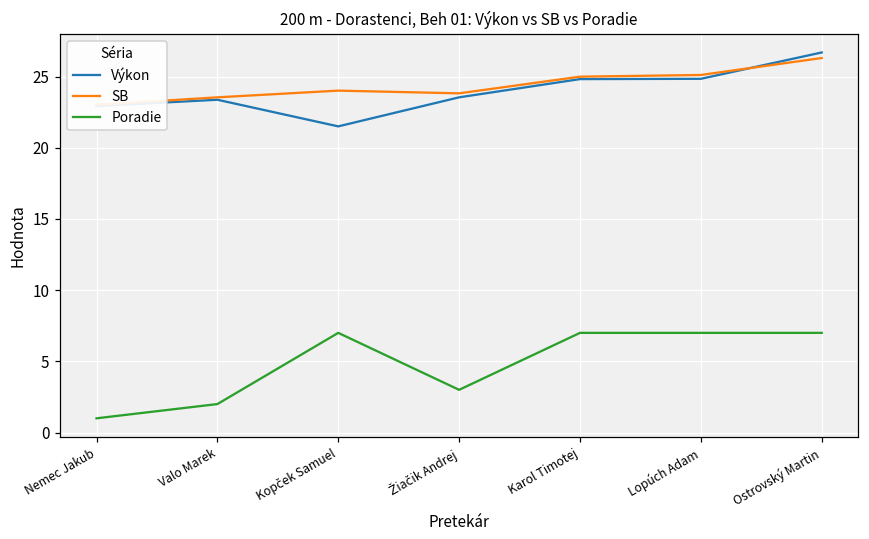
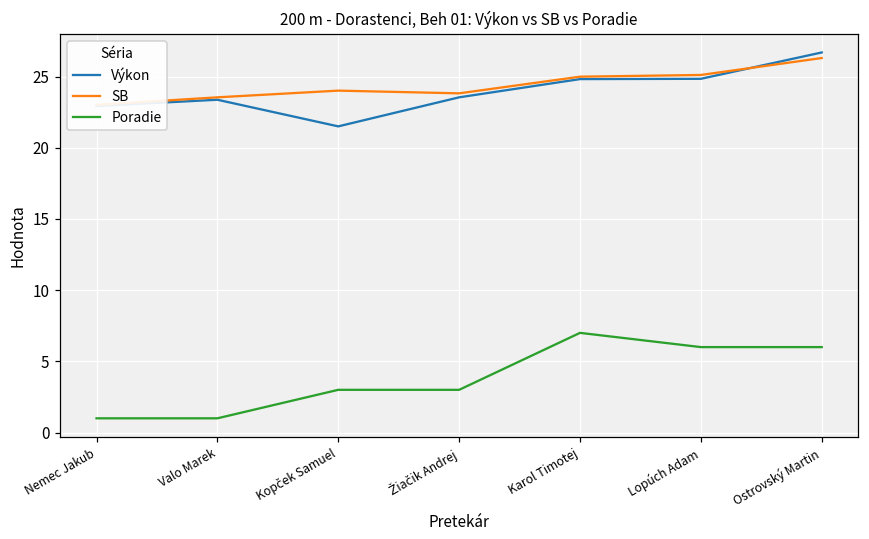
Poradie, Valo Marek: 2 -> 1
Poradie, Kopček Samuel: 7 -> 3
Poradie, Lopúch Adam: 7 -> 6
Poradie, Ostrovský Martin: 7 -> 6
